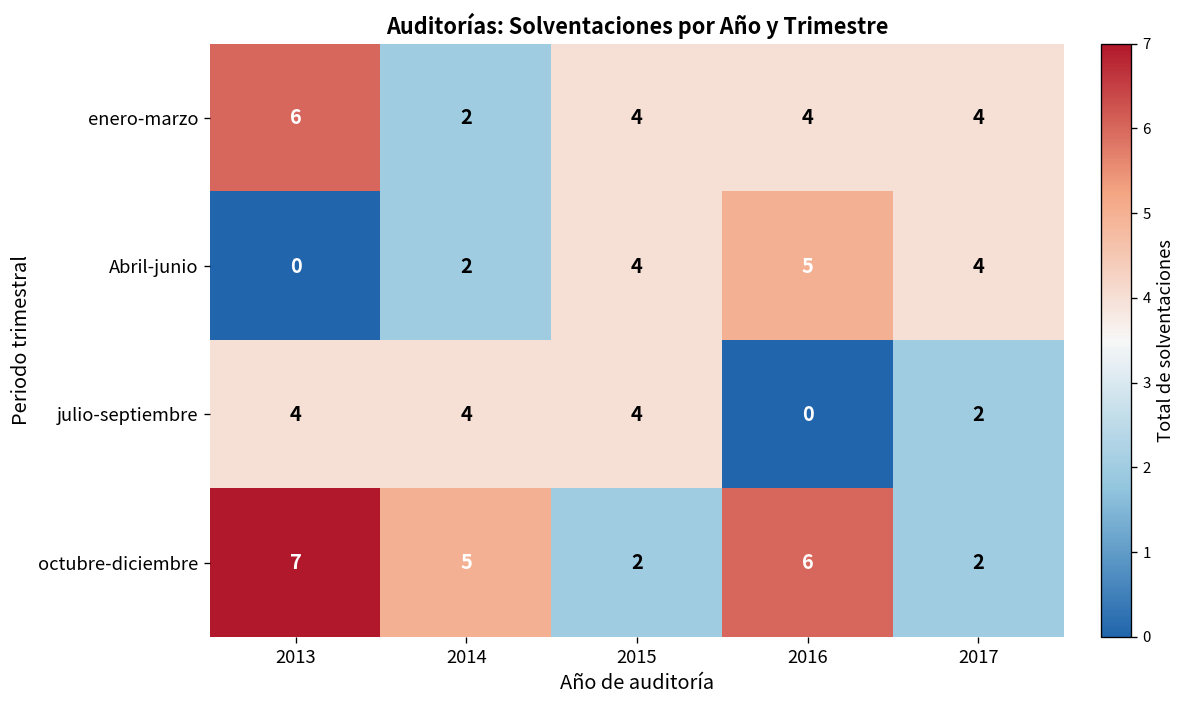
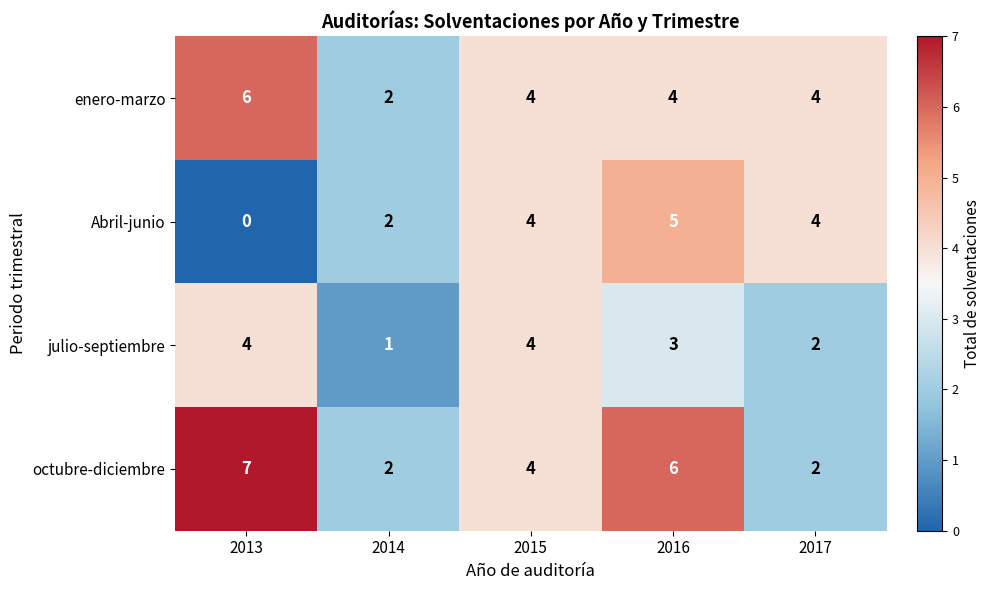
julio-septiembre, 2014: 4 -> 1
julio-septiembre, 2016: 0 -> 3
octubre-diciembre, 2014: 5 -> 2
octubre-diciembre, 2015: 2 -> 4
